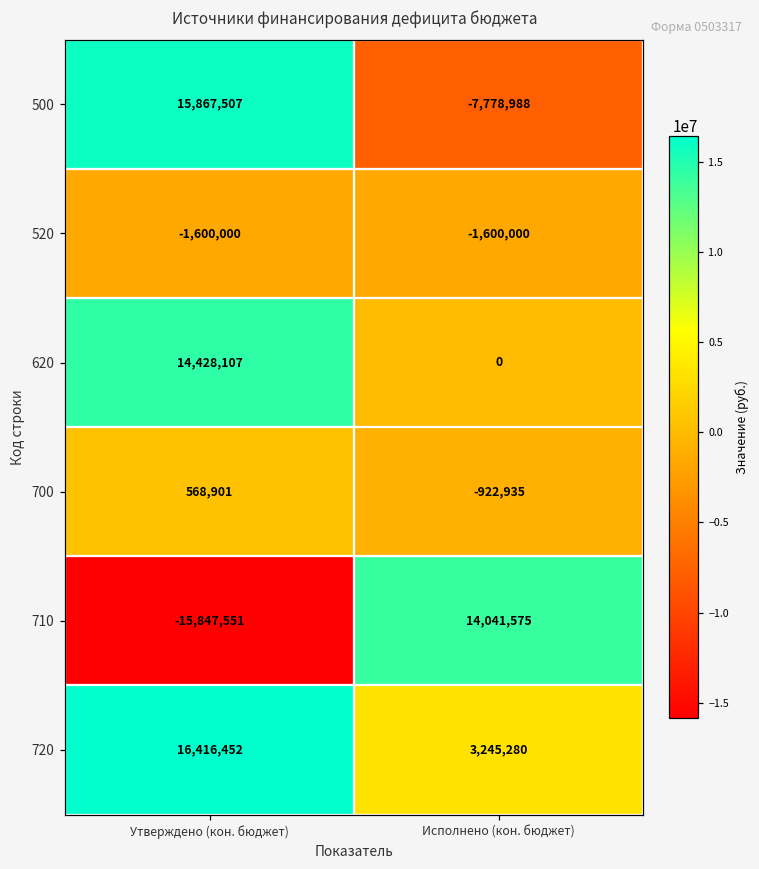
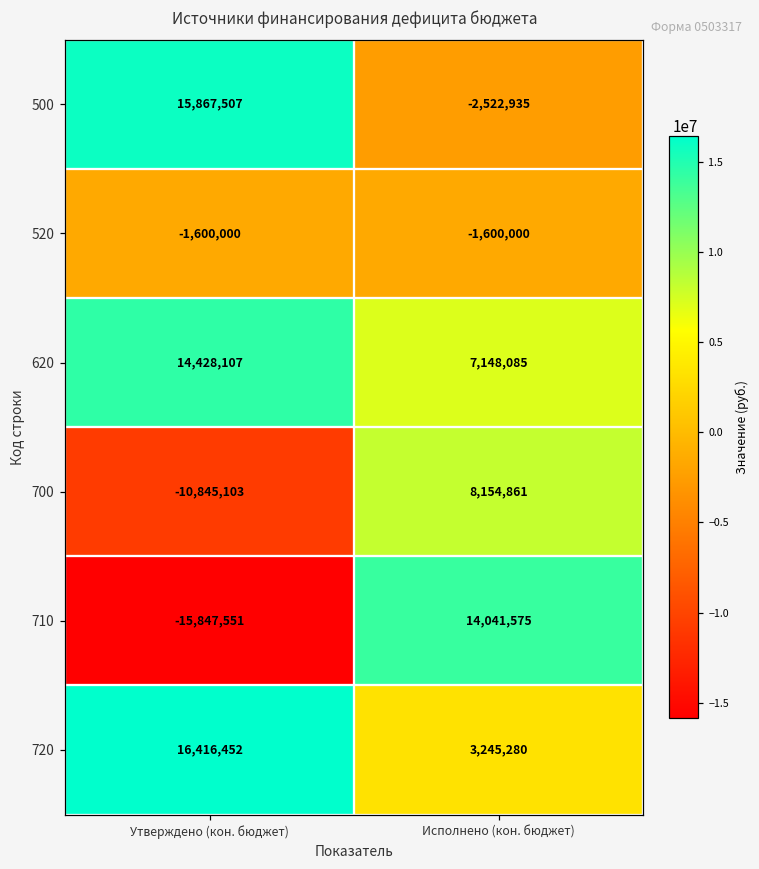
500, Исполнено (кон. бюджет): -7,778,988 -> -2,522,935
620, Исполнено (кон. бюджет): 0 -> 7,148,085
700, Утверждено (кон. бюджет): 568,901 -> -10,845,103
700, Исполнено (кон. бюджет): -922,935 -> 8,154,861
